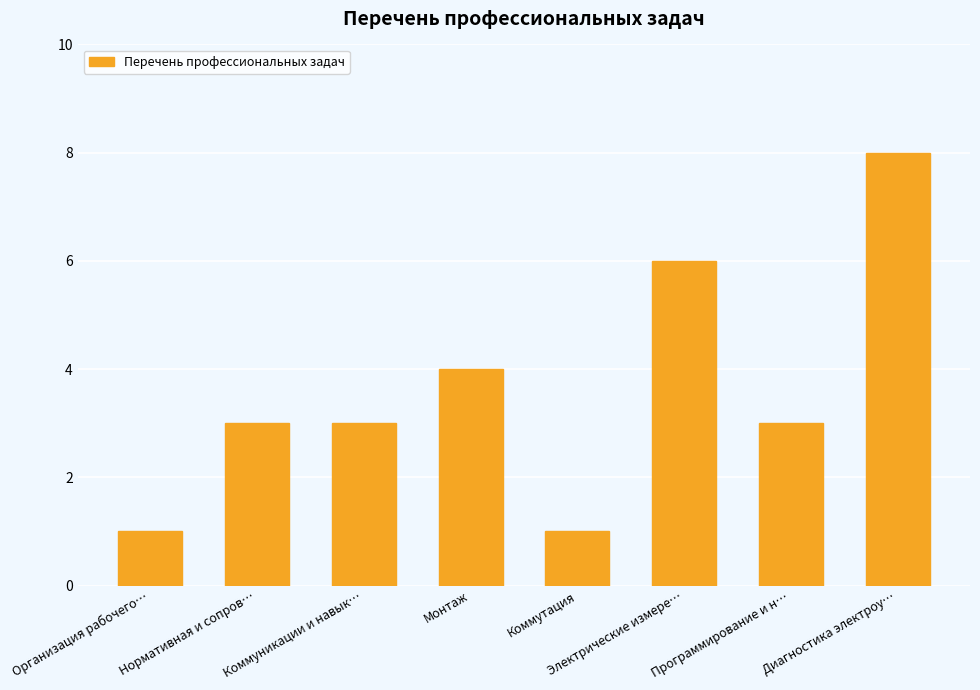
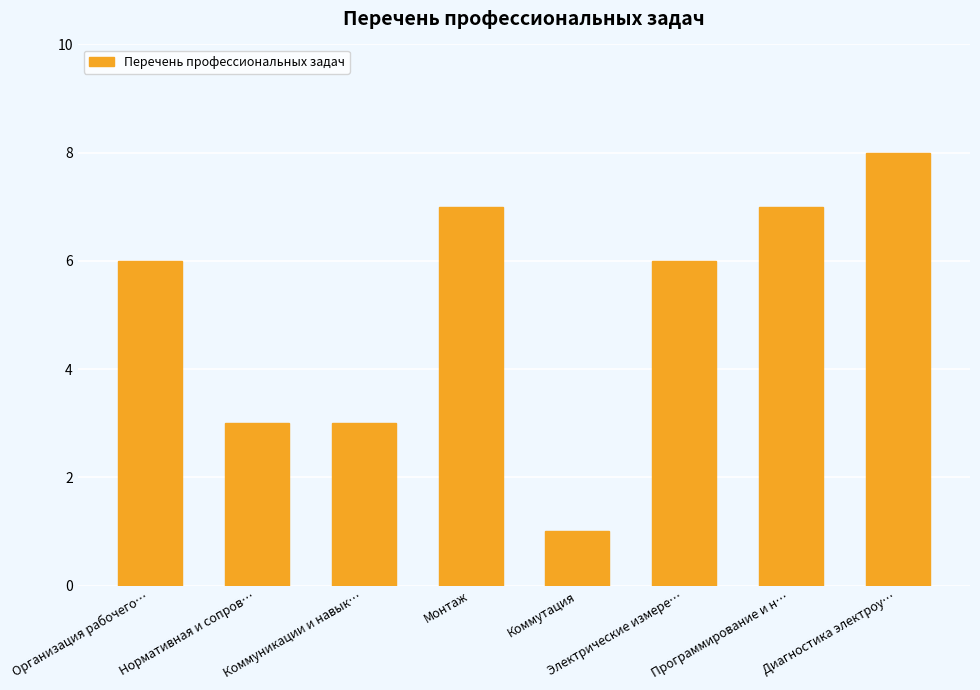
Организация рабочего…: 1 -> 6
Монтаж: 4 -> 7
Программирование и н…: 3 -> 7
